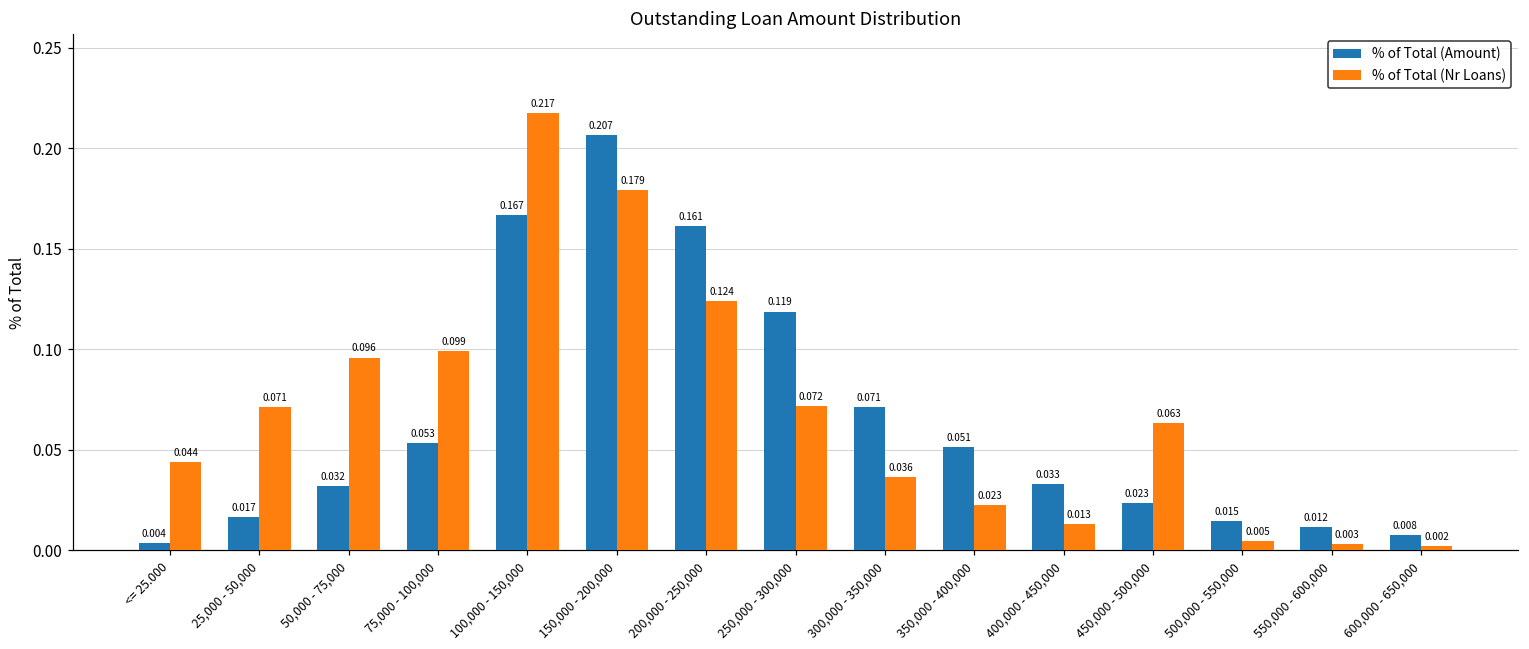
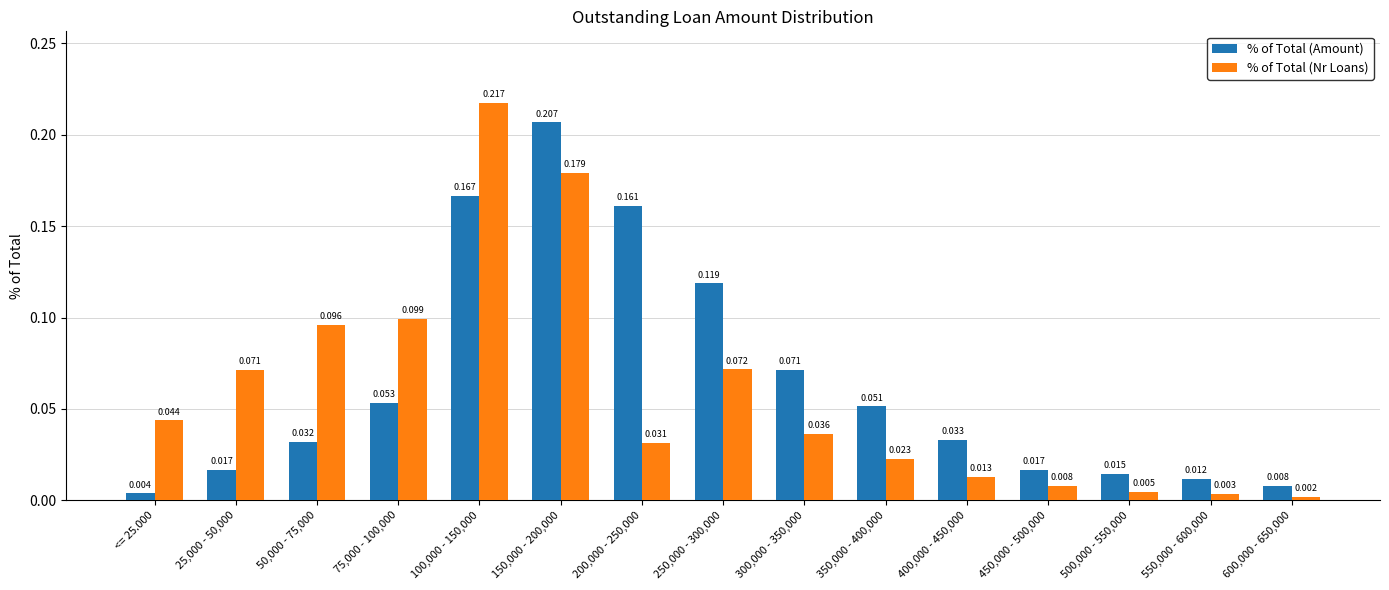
% of Total (Nr Loans), 200,000 - 250,000: 0.124 -> 0.031
% of Total (Amount), 450,000 - 500,000: 0.023 -> 0.017
% of Total (Nr Loans), 450,000 - 500,000: 0.063 -> 0.008
